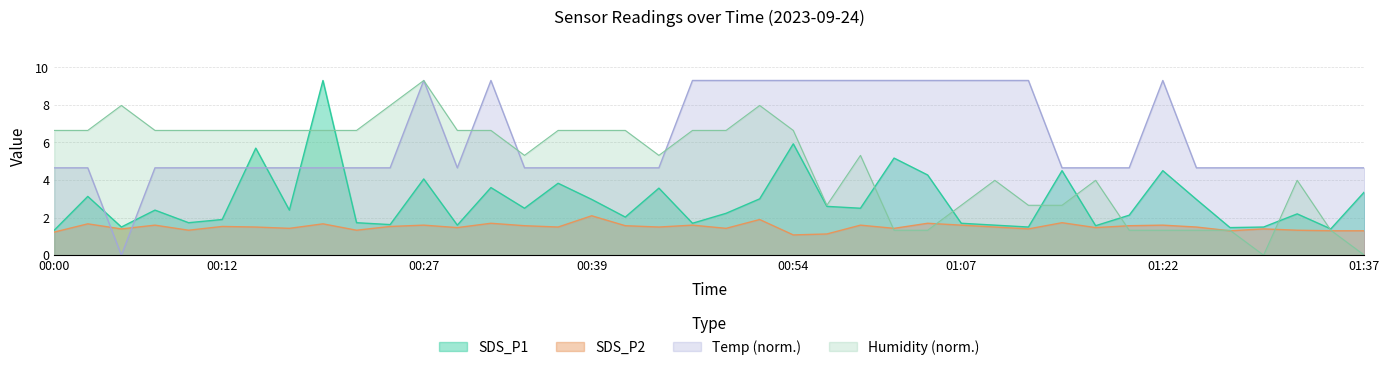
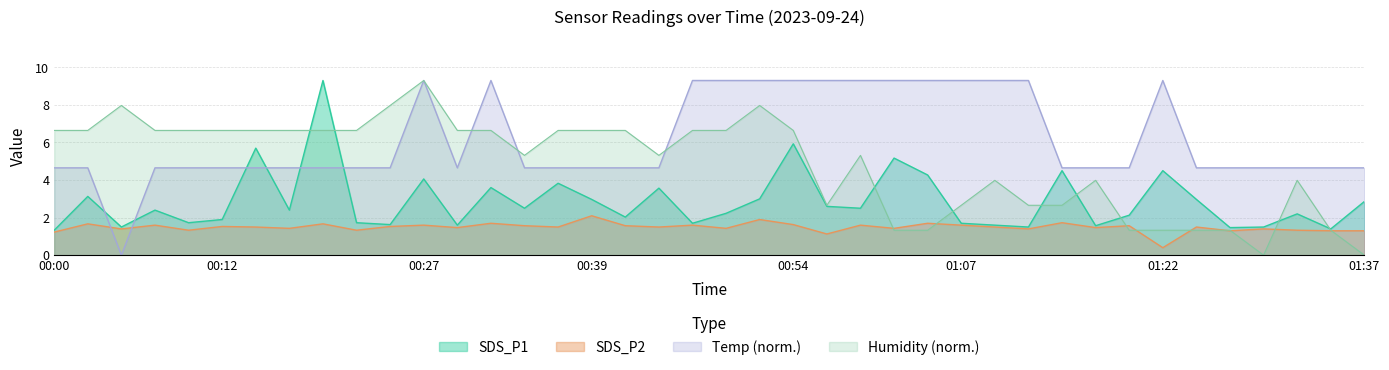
SDS_P2, 00:54: 1.1 -> 1.6
SDS_P2, 01:22: 1.6 -> 0.4
SDS_P1, 01:37: 3.4 -> 2.9
